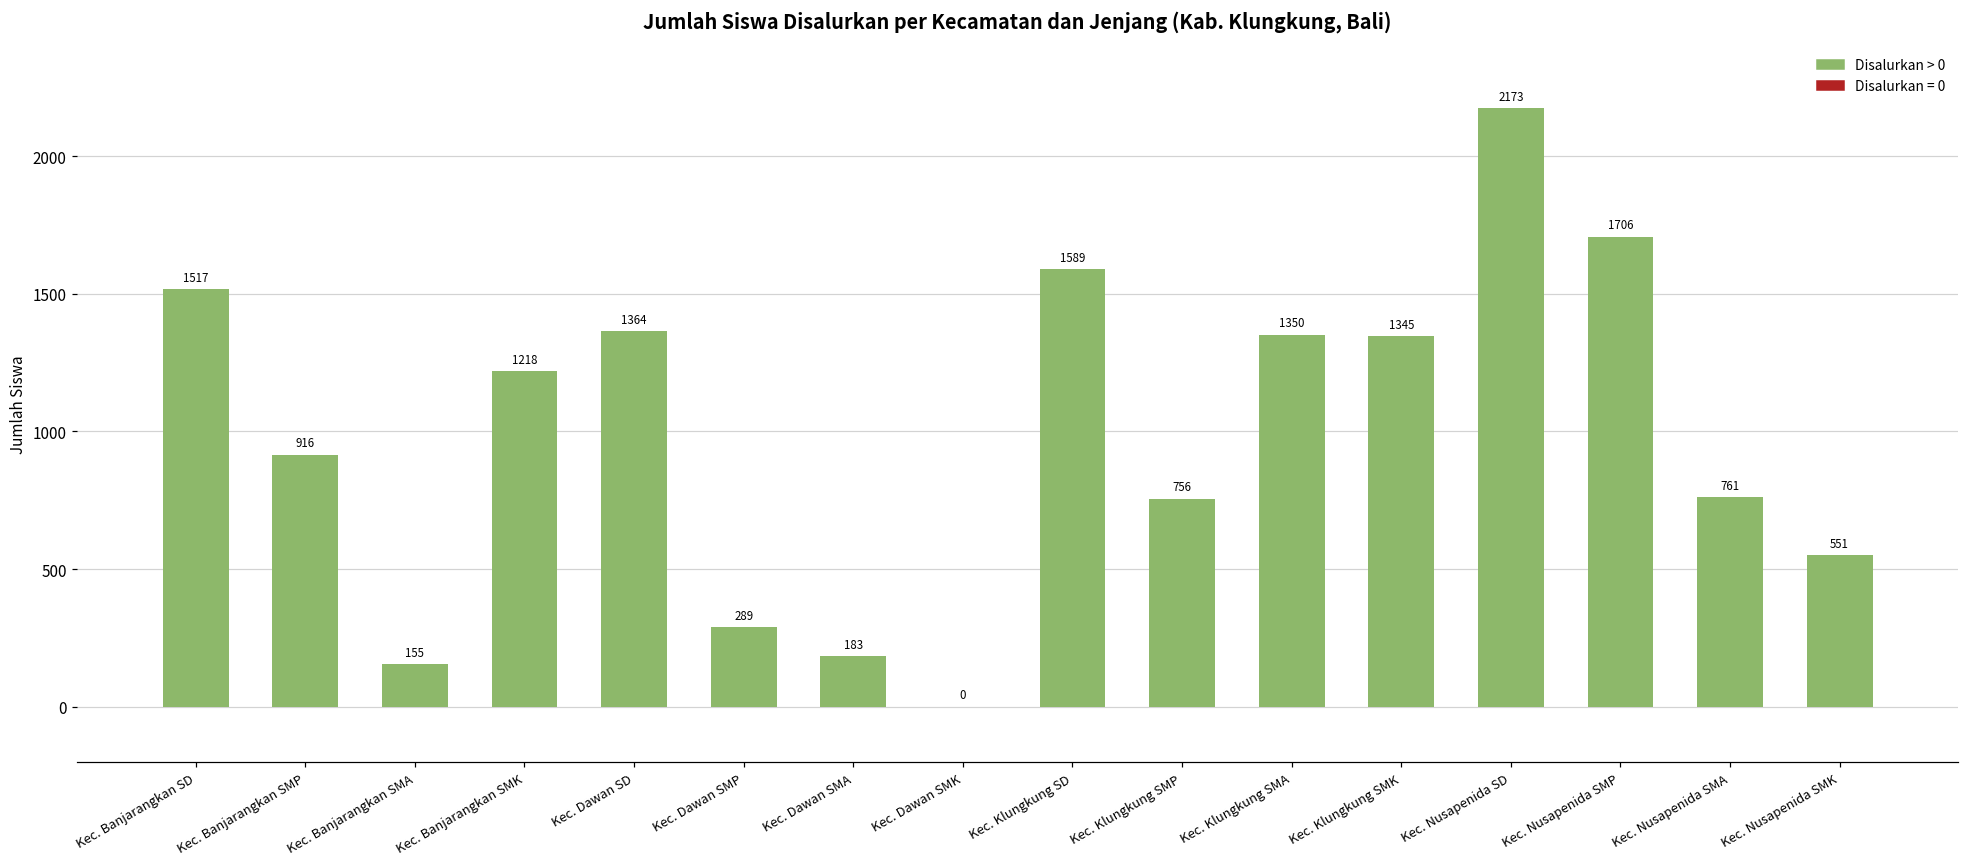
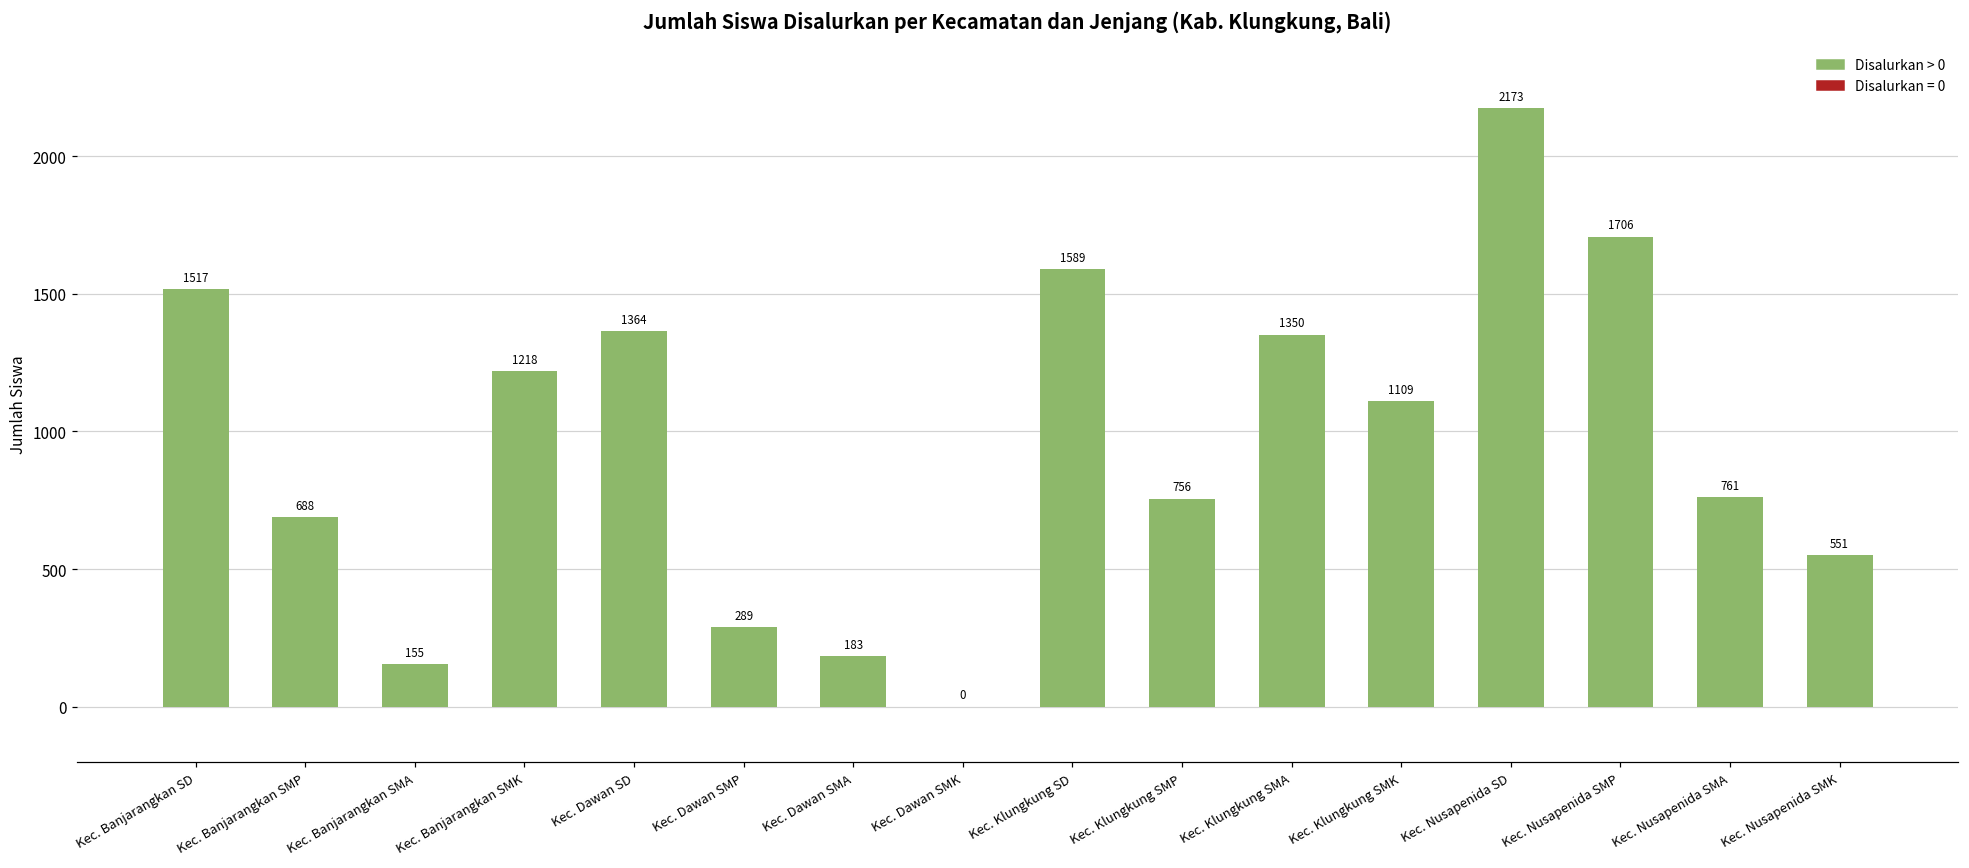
Kec. Banjarangkan SMP: 916 -> 688
Kec. Klungkung SMK: 1345 -> 1109
